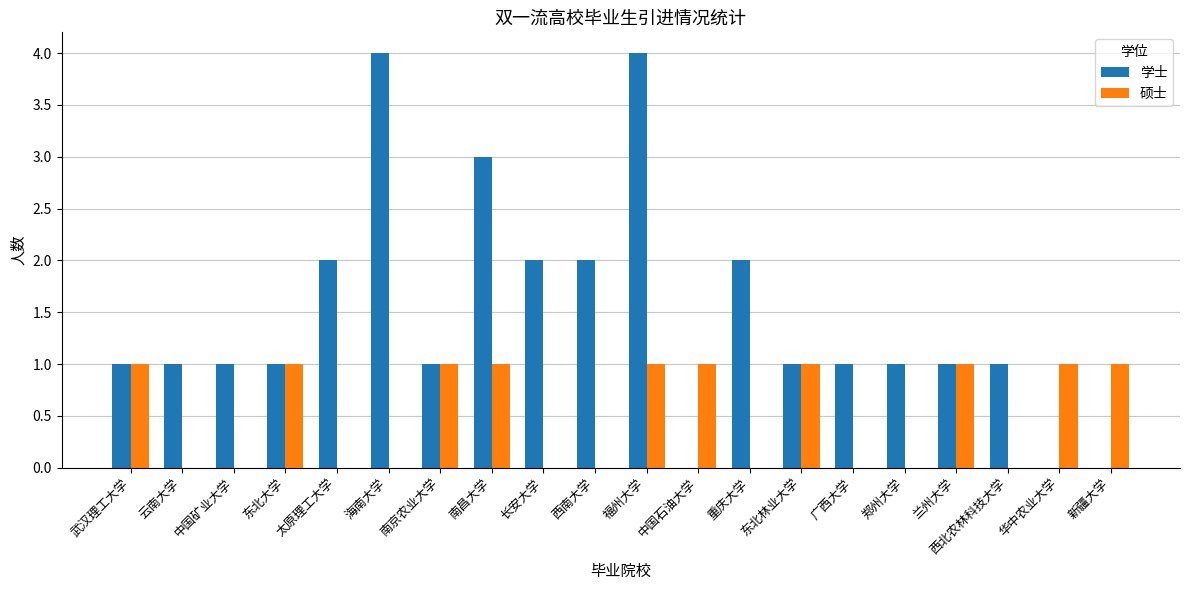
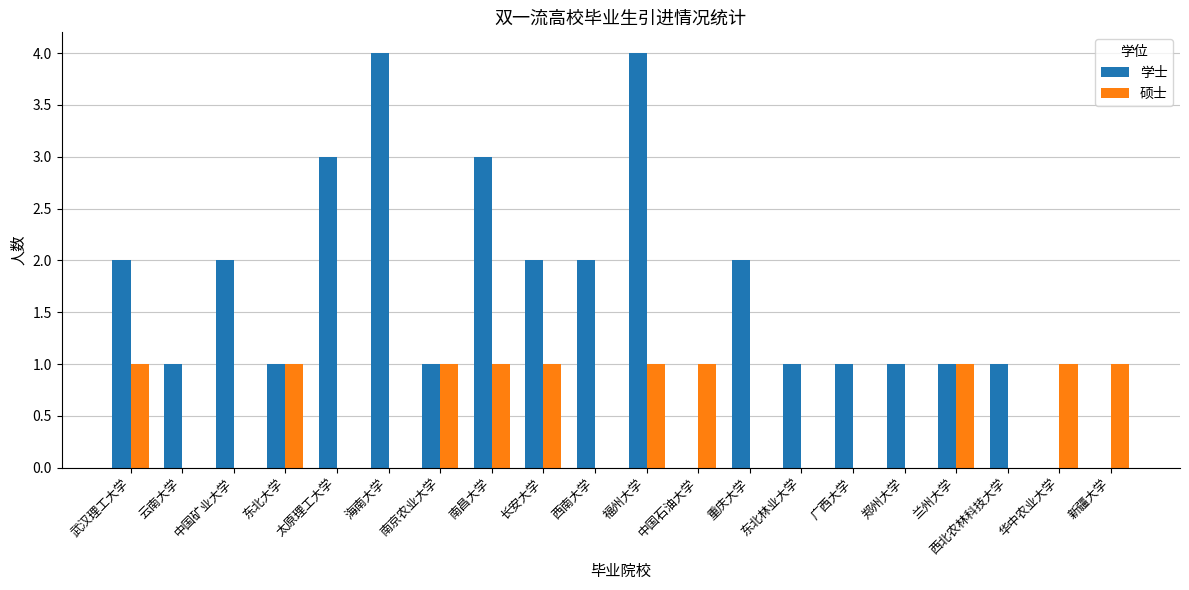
学士, 武汉理工大学: 1 -> 2
学士, 中国矿业大学: 1 -> 2
学士, 太原理工大学: 2 -> 3
硕士, 长安大学: 0 -> 1
硕士, 东北林业大学: 1 -> 0
